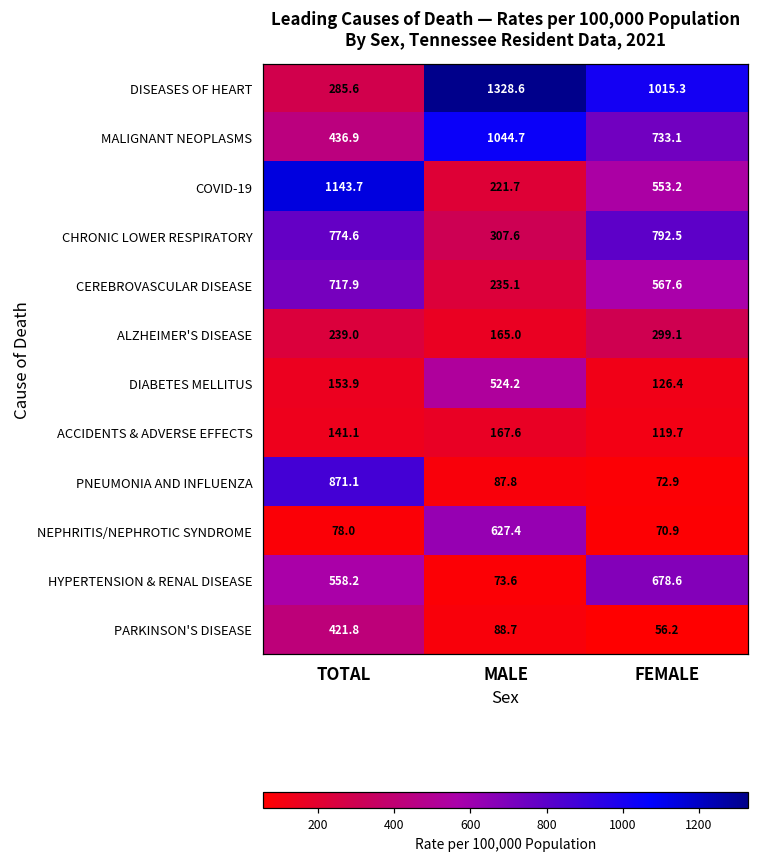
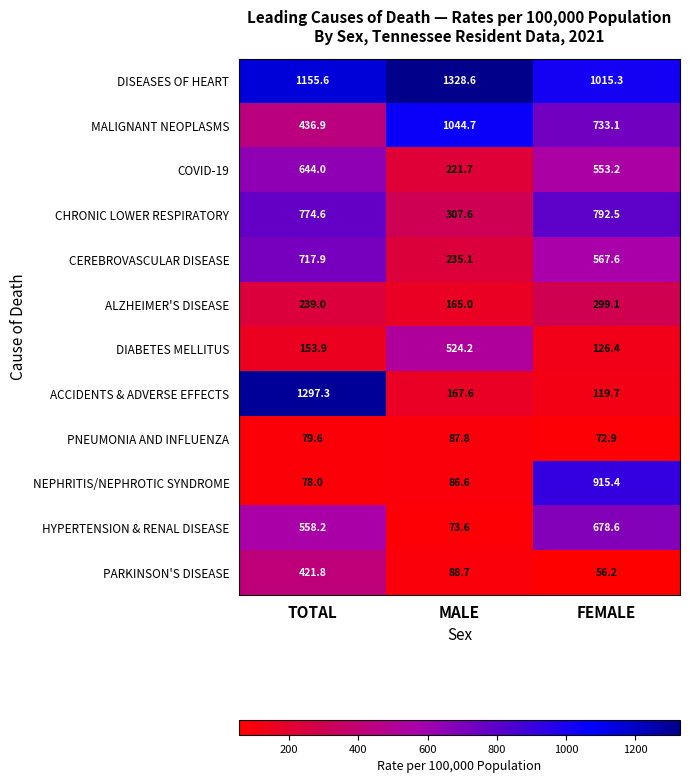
DISEASES OF HEART, TOTAL: 285.6 -> 1155.6
COVID-19, TOTAL: 1143.7 -> 644.0
ACCIDENTS & ADVERSE EFFECTS, TOTAL: 141.1 -> 1297.3
PNEUMONIA AND INFLUENZA, TOTAL: 871.1 -> 79.6
NEPHRITIS/NEPHROTIC SYNDROME, MALE: 627.4 -> 86.6
NEPHRITIS/NEPHROTIC SYNDROME, FEMALE: 70.9 -> 915.4
